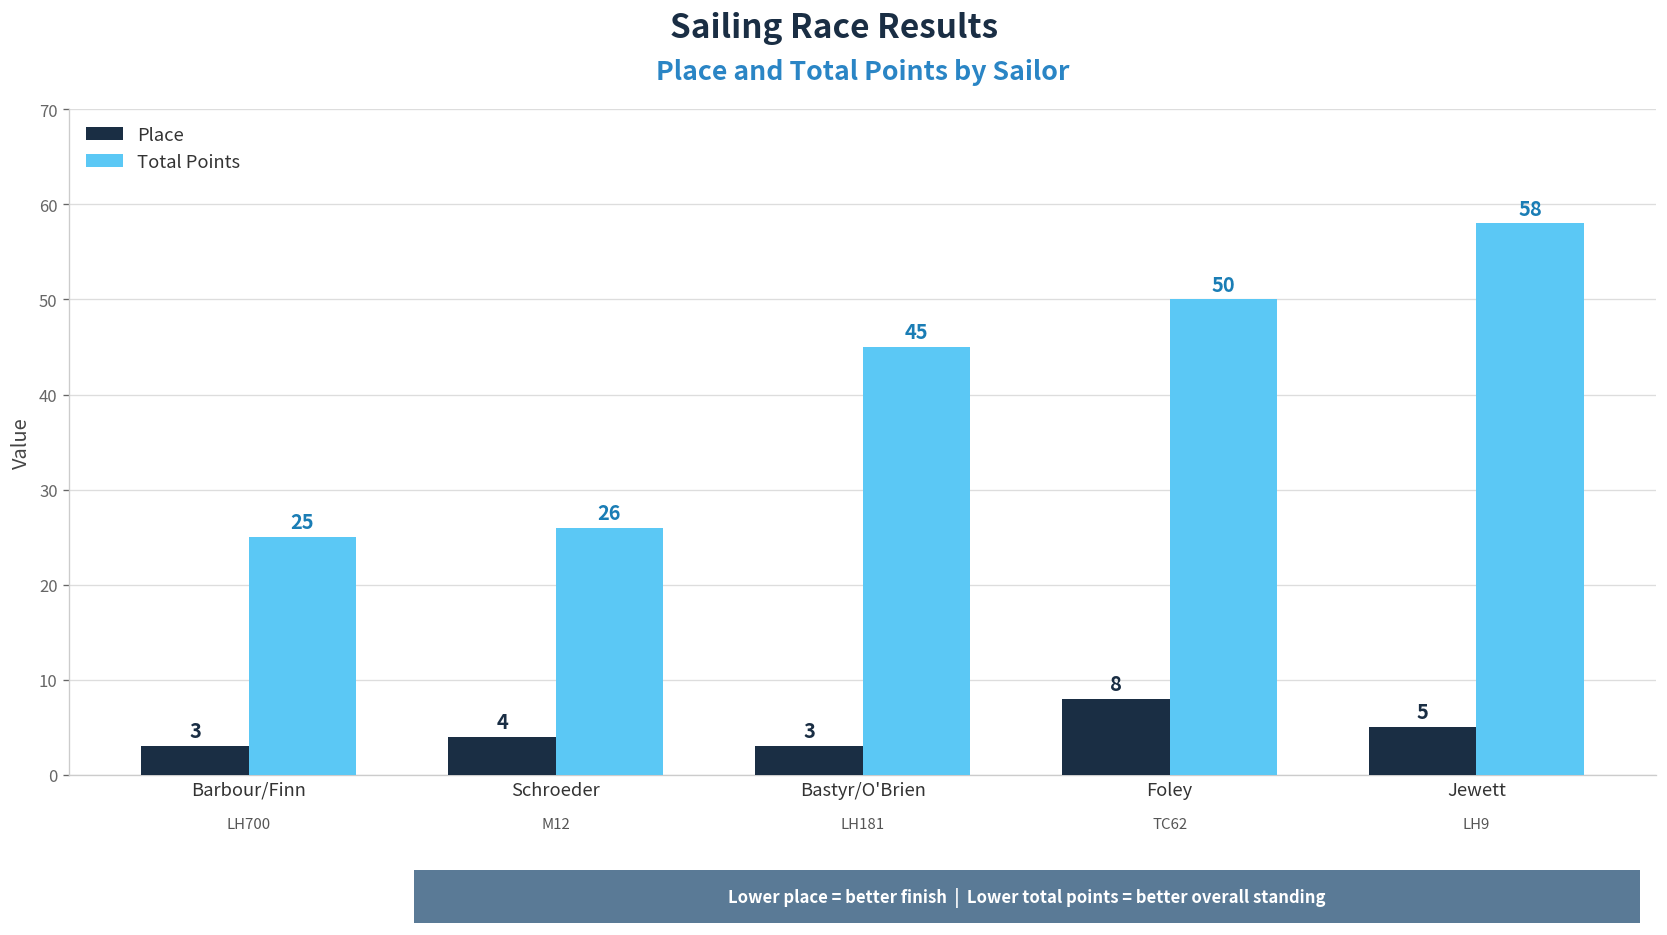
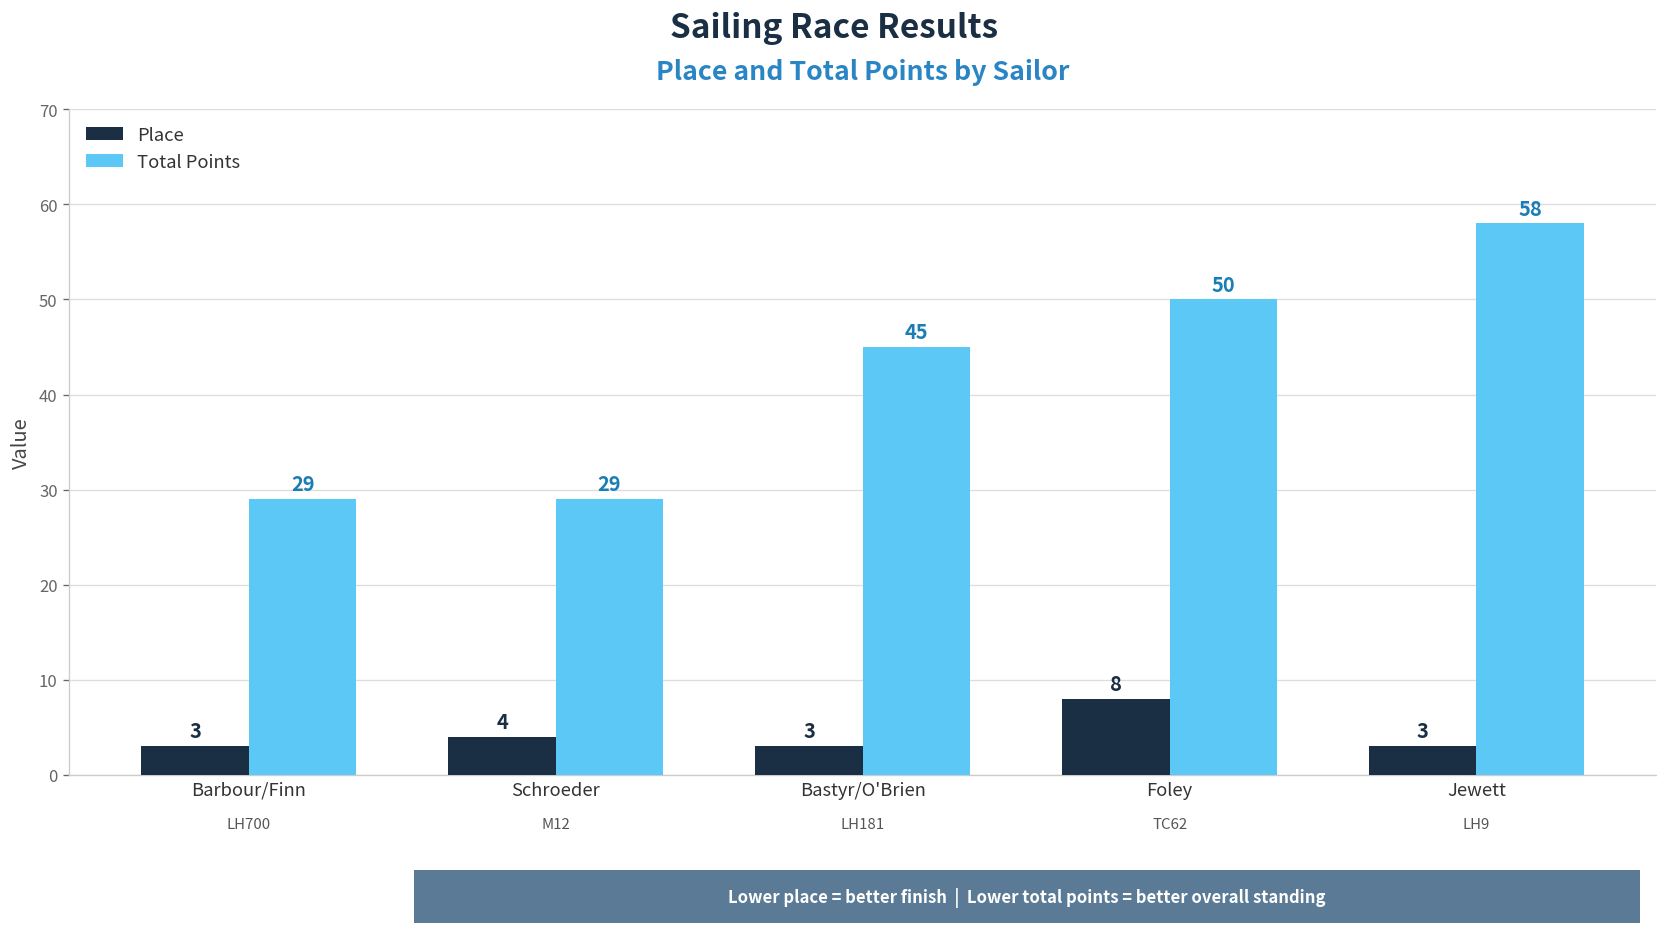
Total Points, Barbour/Finn: 25 -> 29
Total Points, Schroeder: 26 -> 29
Place, Jewett: 5 -> 3
